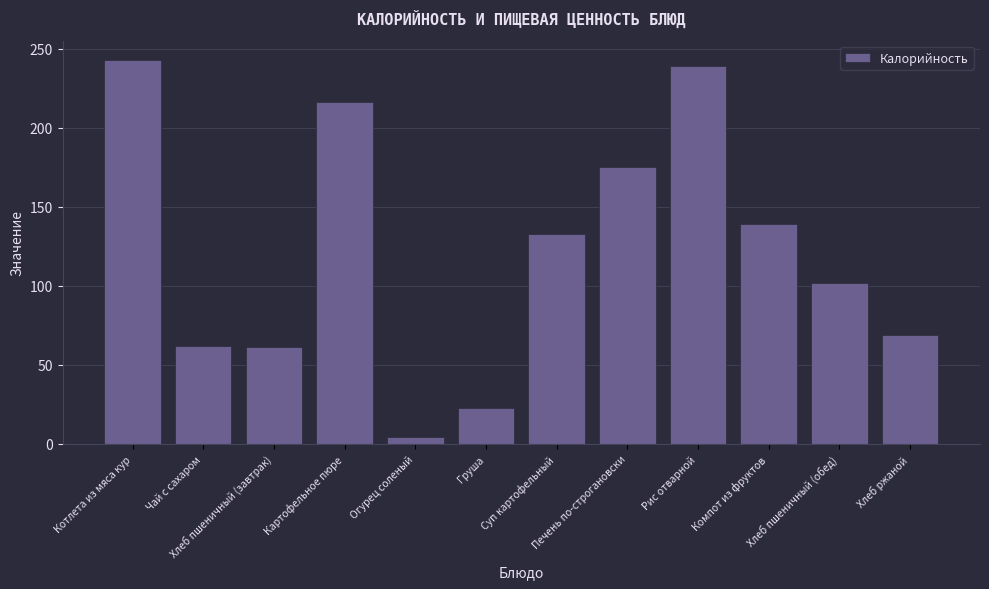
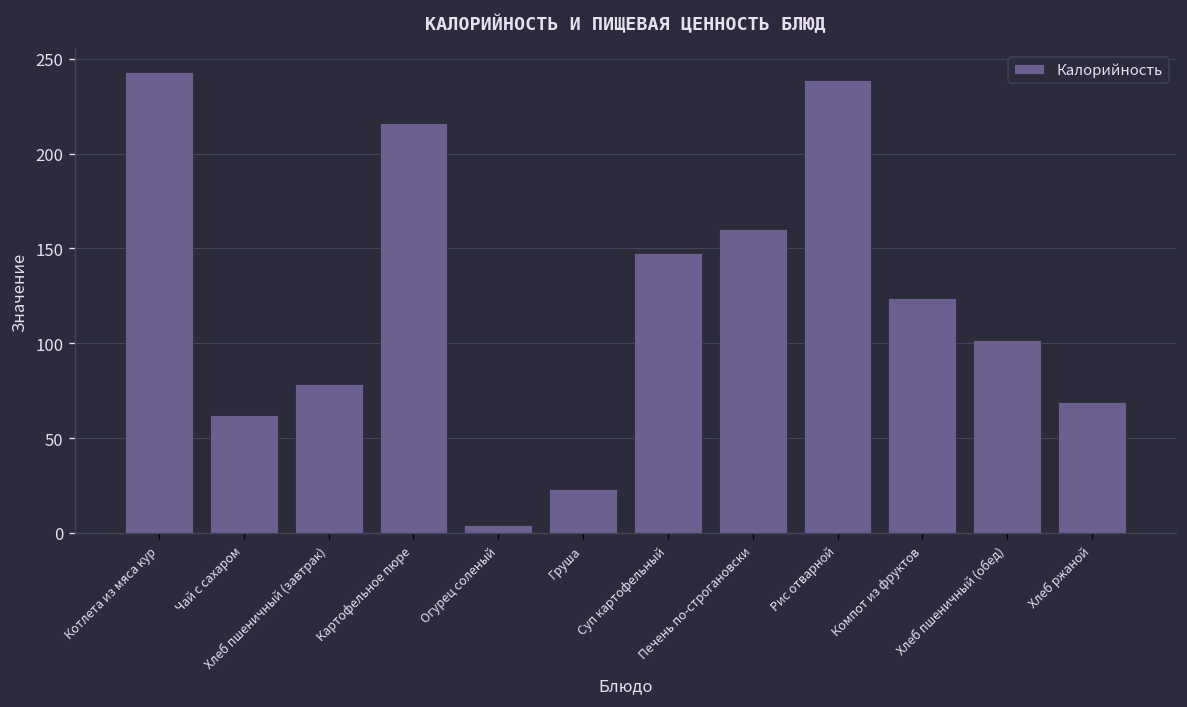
Хлеб пшеничный (завтрак): 61 -> 79
Суп картофельный: 133 -> 148
Печень по-строгановски: 176 -> 160
Компот из фруктов: 139 -> 124
